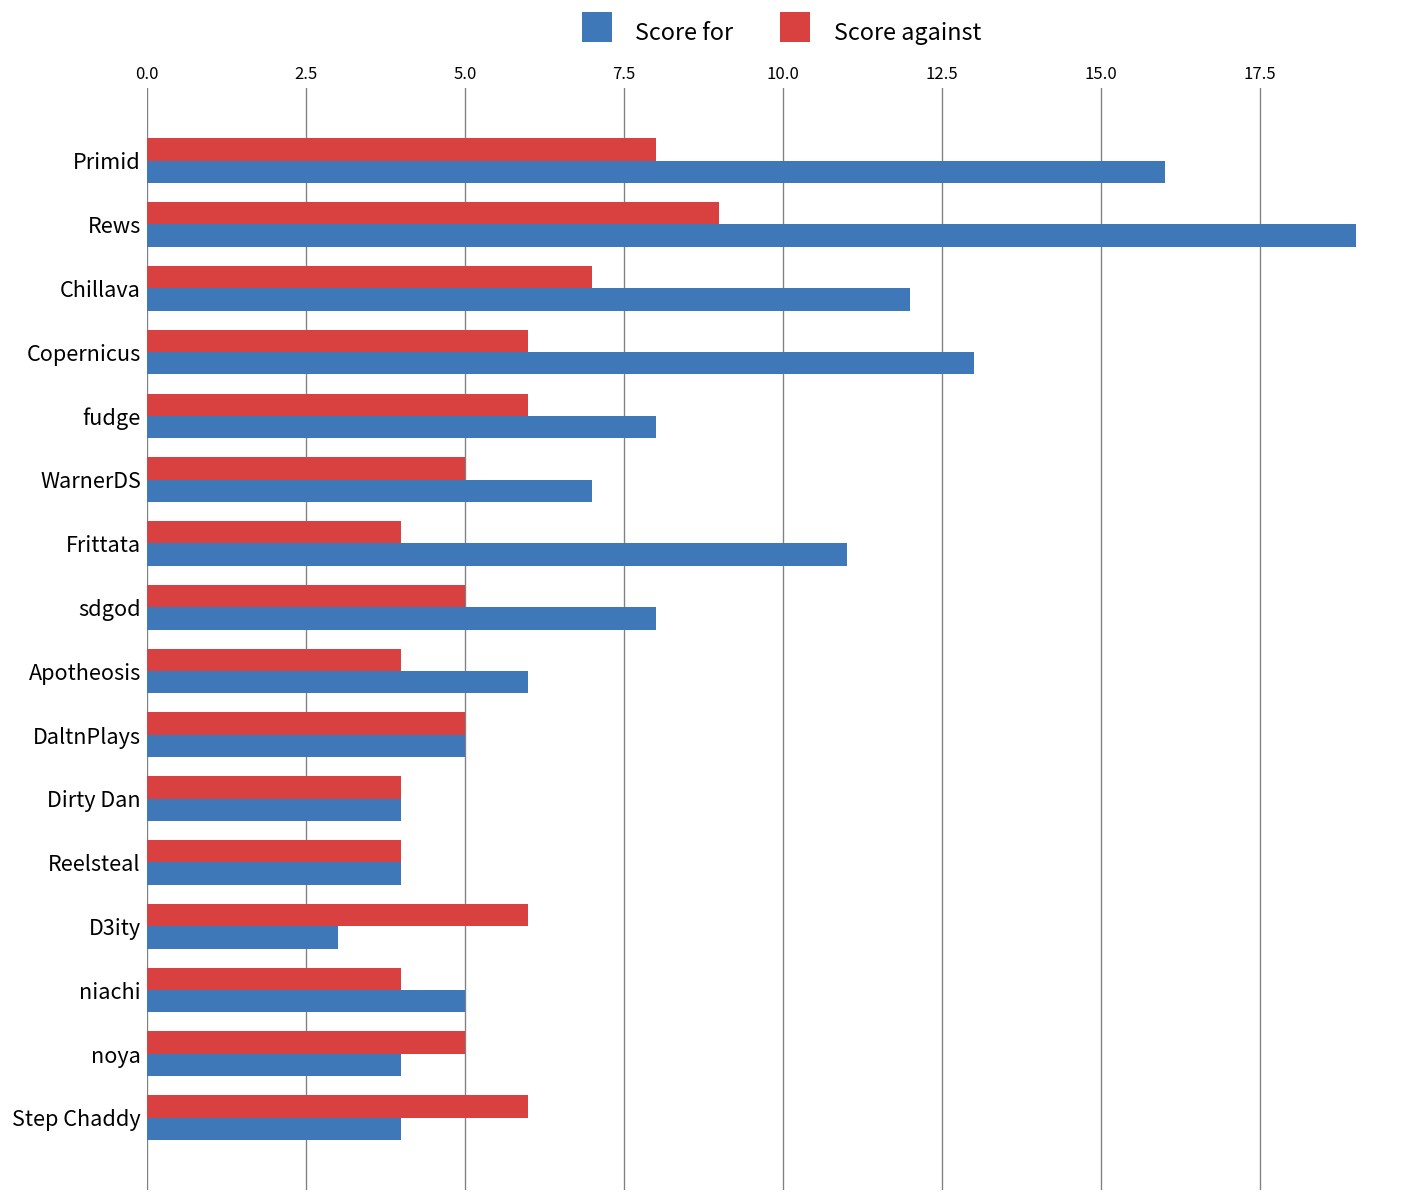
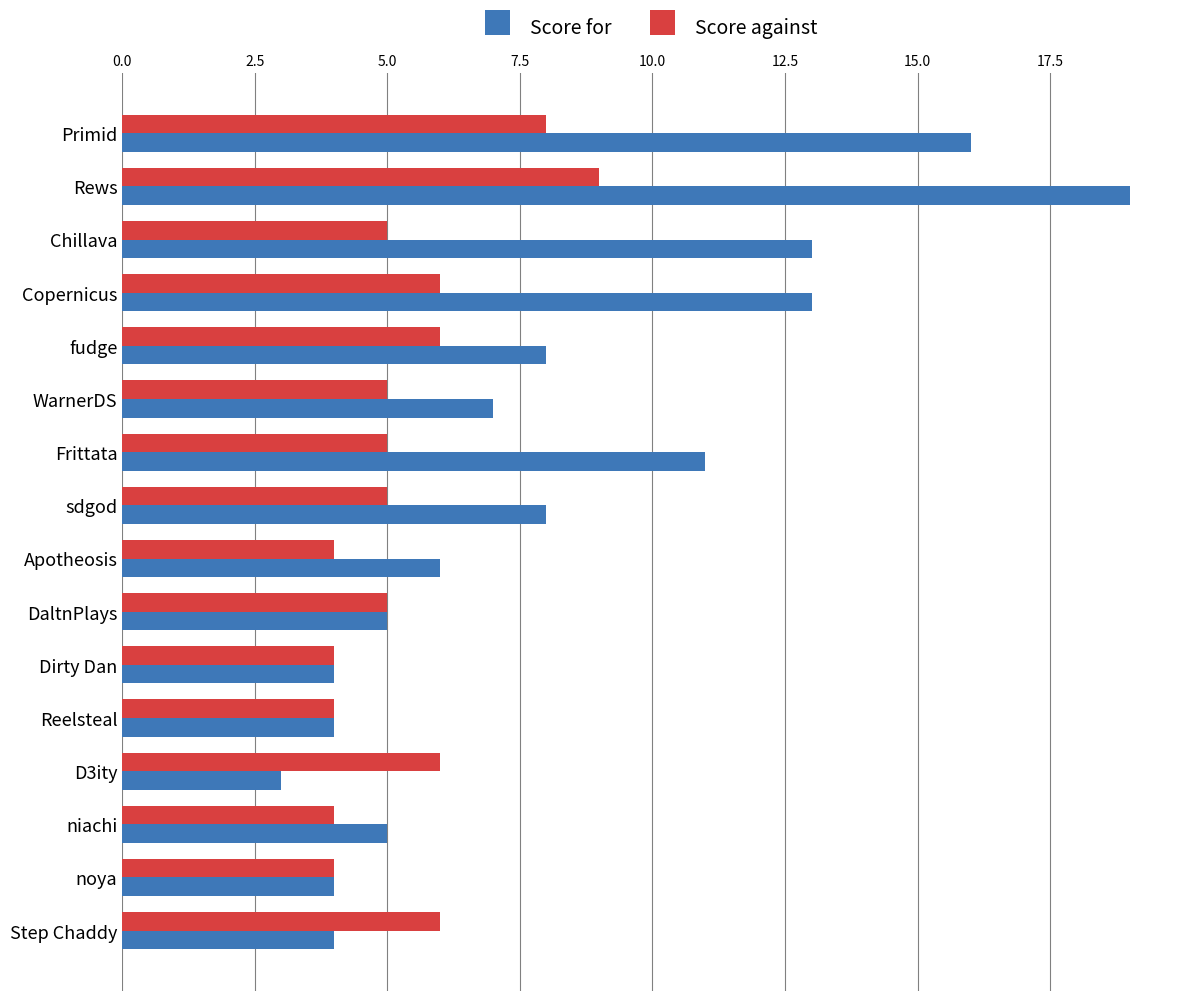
Score against, Chillava: 7 -> 5
Score for, Chillava: 12 -> 13
Score against, Frittata: 4 -> 5
Score against, noya: 5 -> 4
